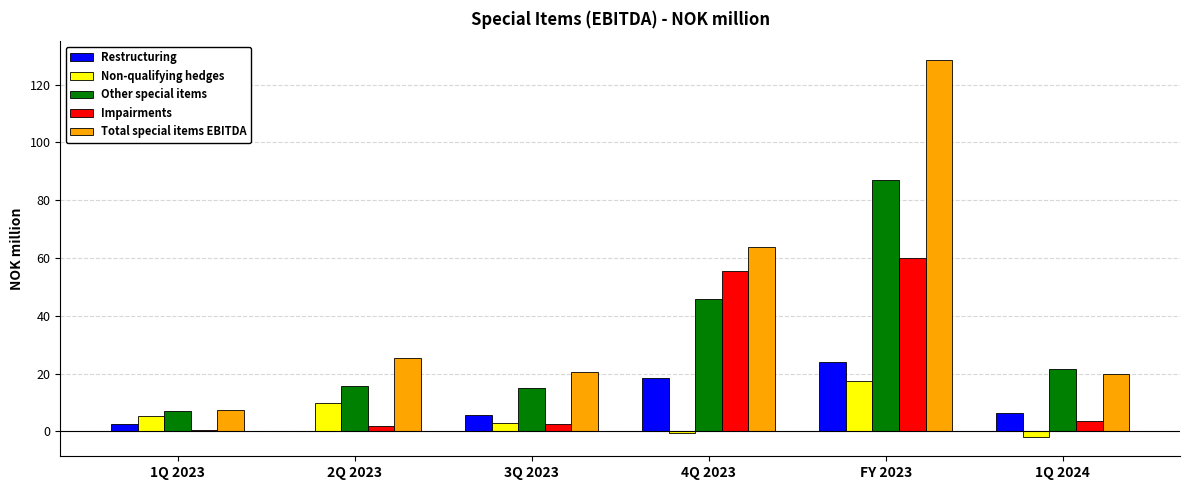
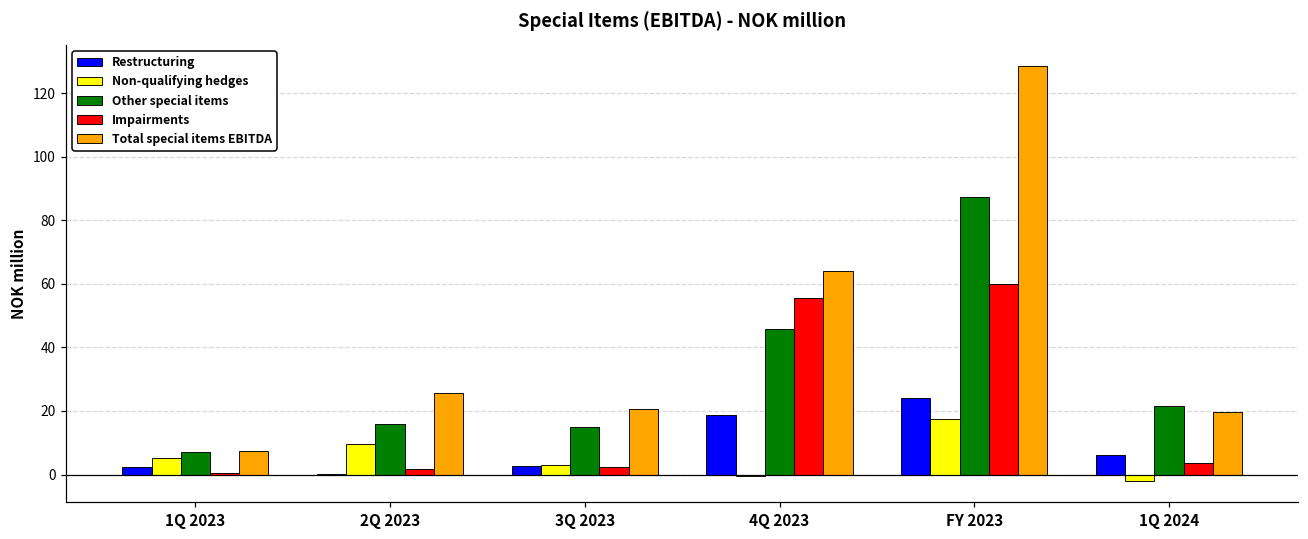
Restructuring, 3Q 2023: 6 -> 3
